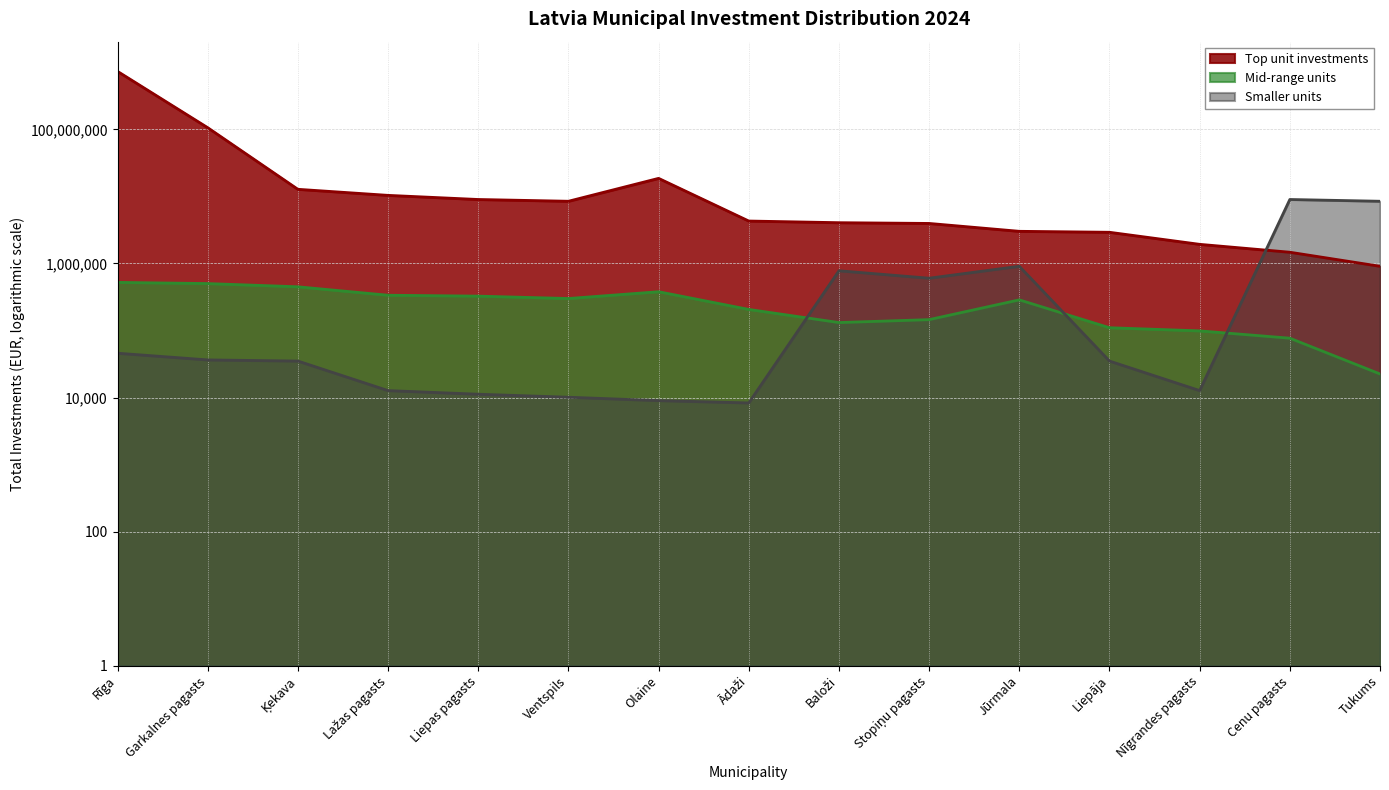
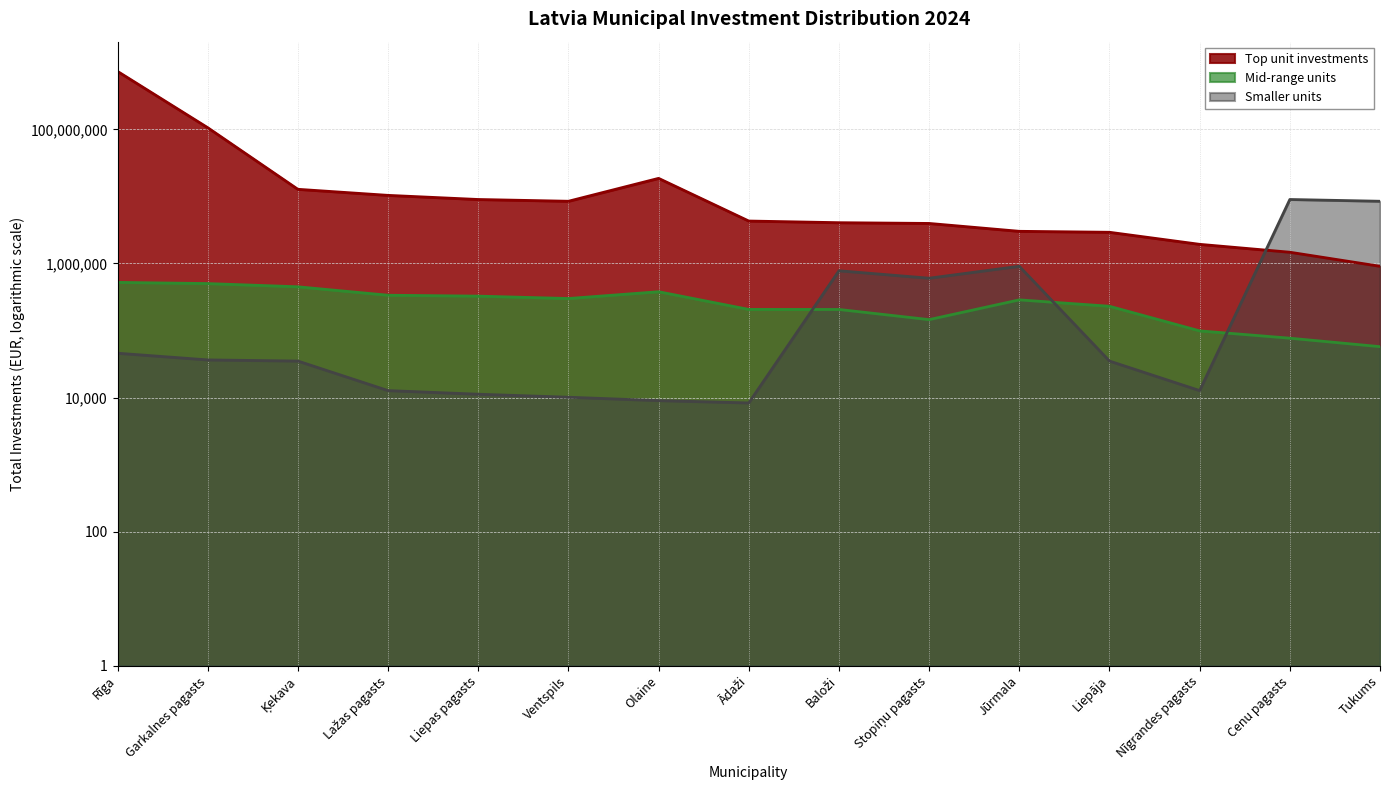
Mid-range units, Baloži: 130,000 -> 210,000
Mid-range units, Liepāja: 110,000 -> 230,000
Mid-range units, Tukums: 22,000 -> 60,000
